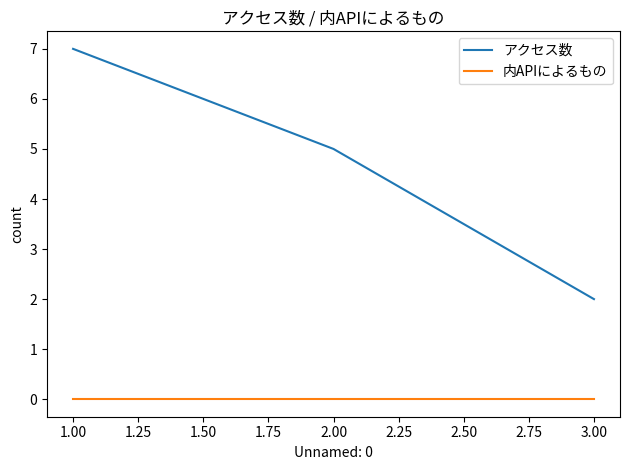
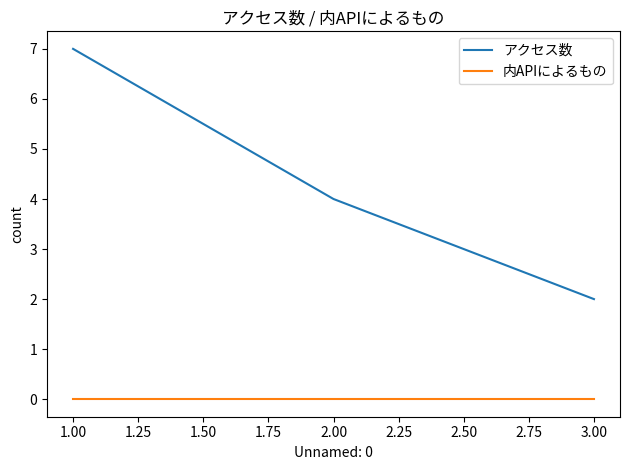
アクセス数, 2.00: 5 -> 4
